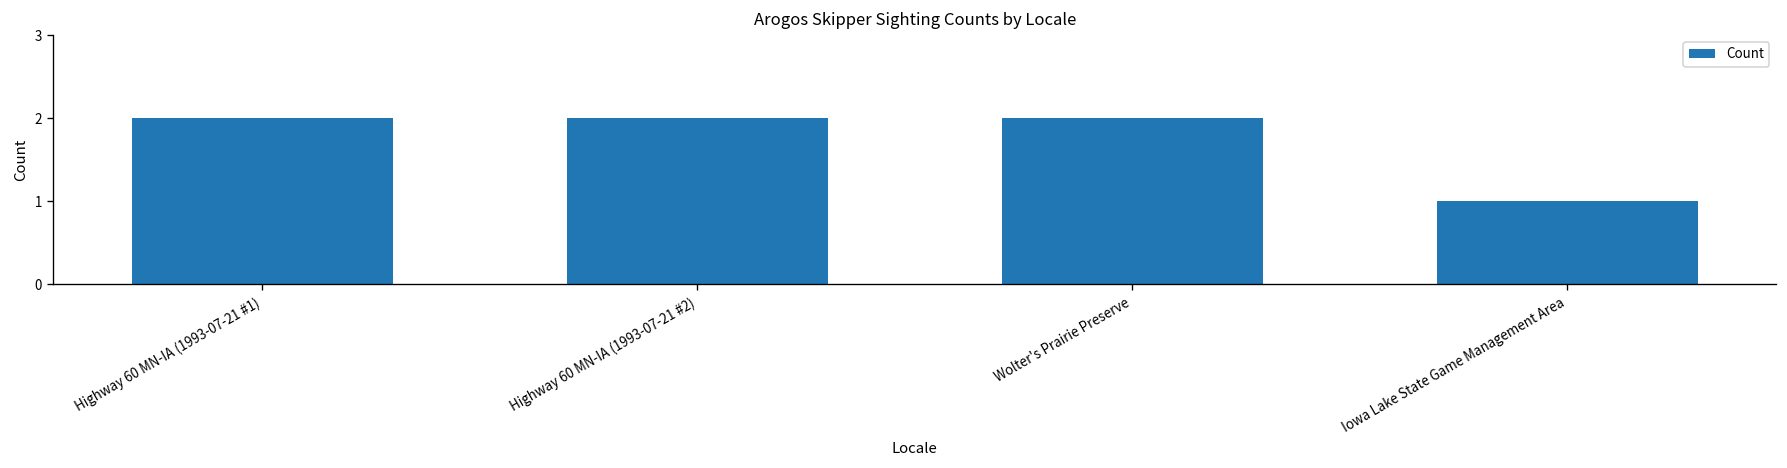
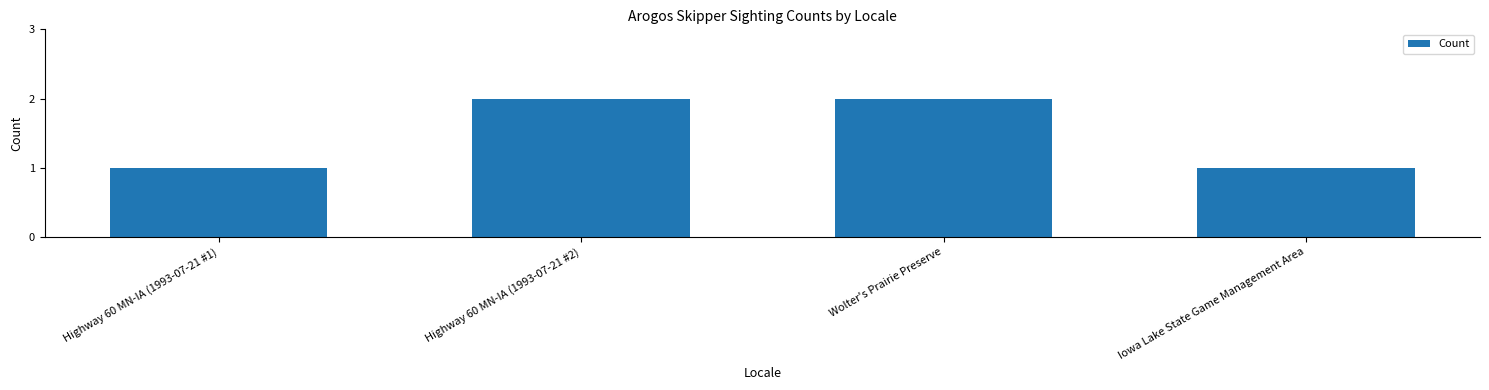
Highway 60 MN-IA (1993-07-21 #1): 2 -> 1
